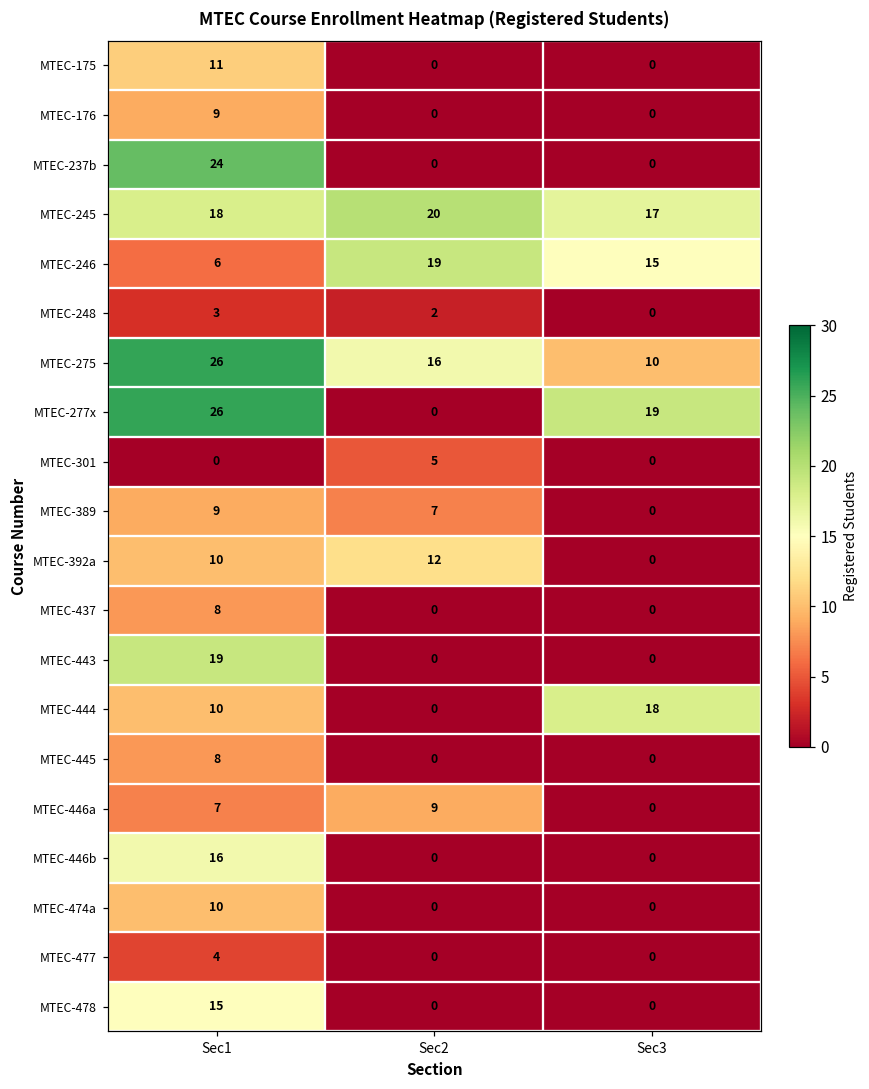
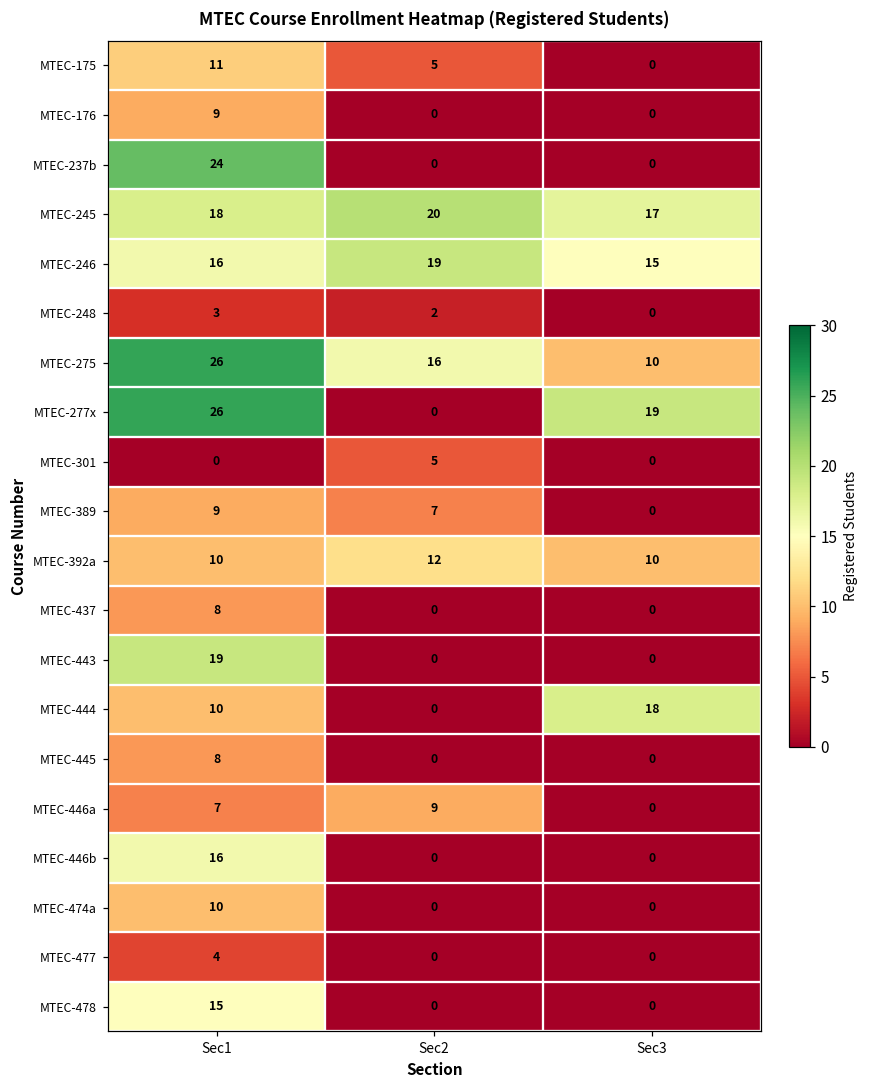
MTEC-175, Sec2: 0 -> 5
MTEC-246, Sec1: 6 -> 16
MTEC-392a, Sec3: 0 -> 10
